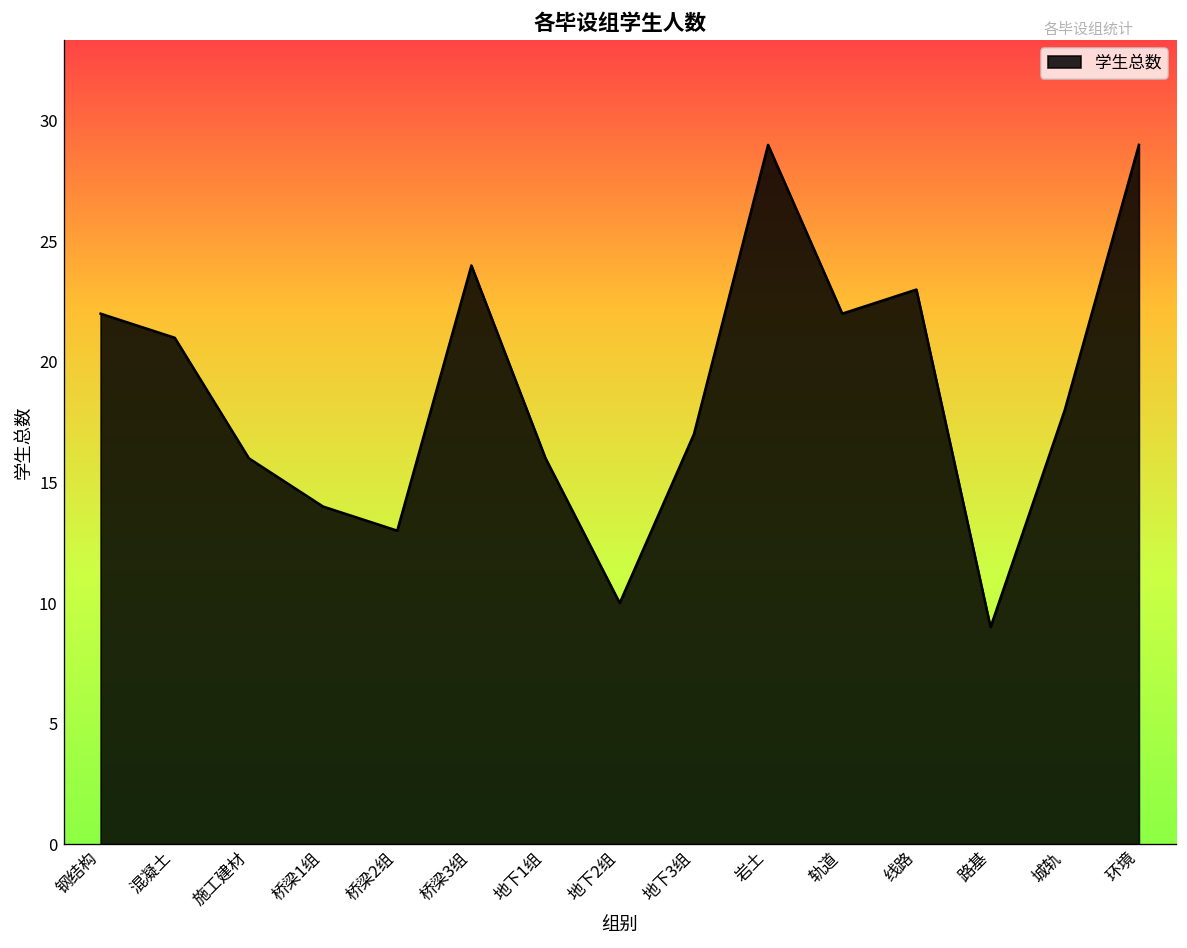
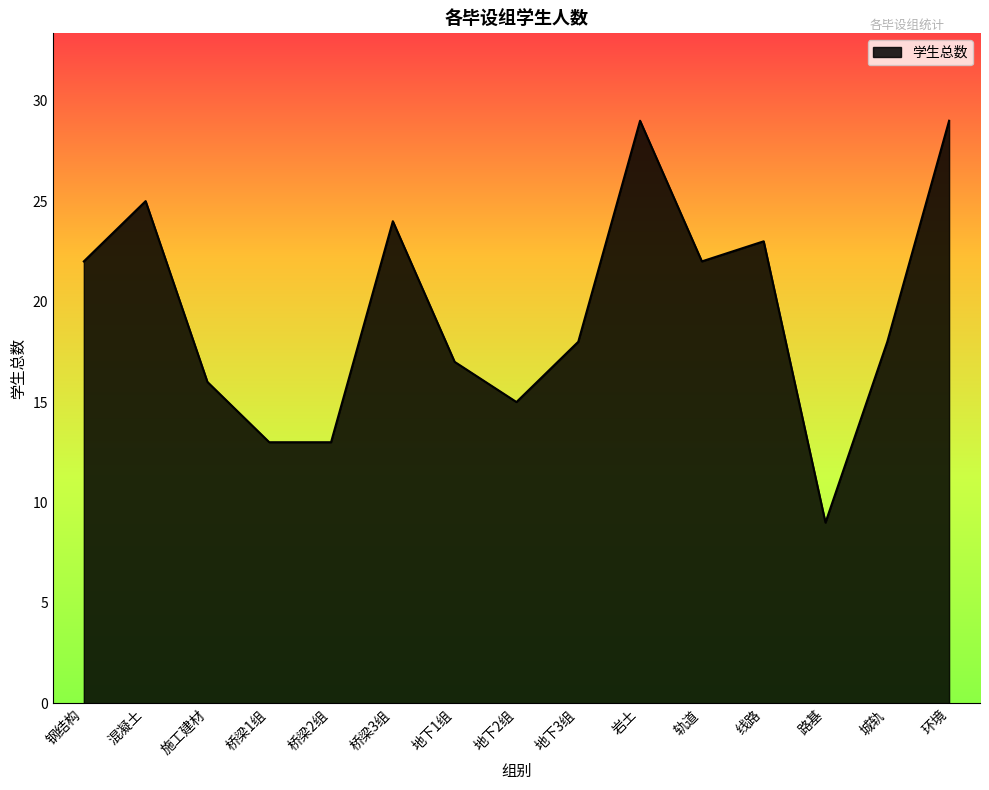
混凝土: 21 -> 25
桥梁1组: 14 -> 13
地下1组: 16 -> 17
地下2组: 10 -> 15
地下3组: 17 -> 18
